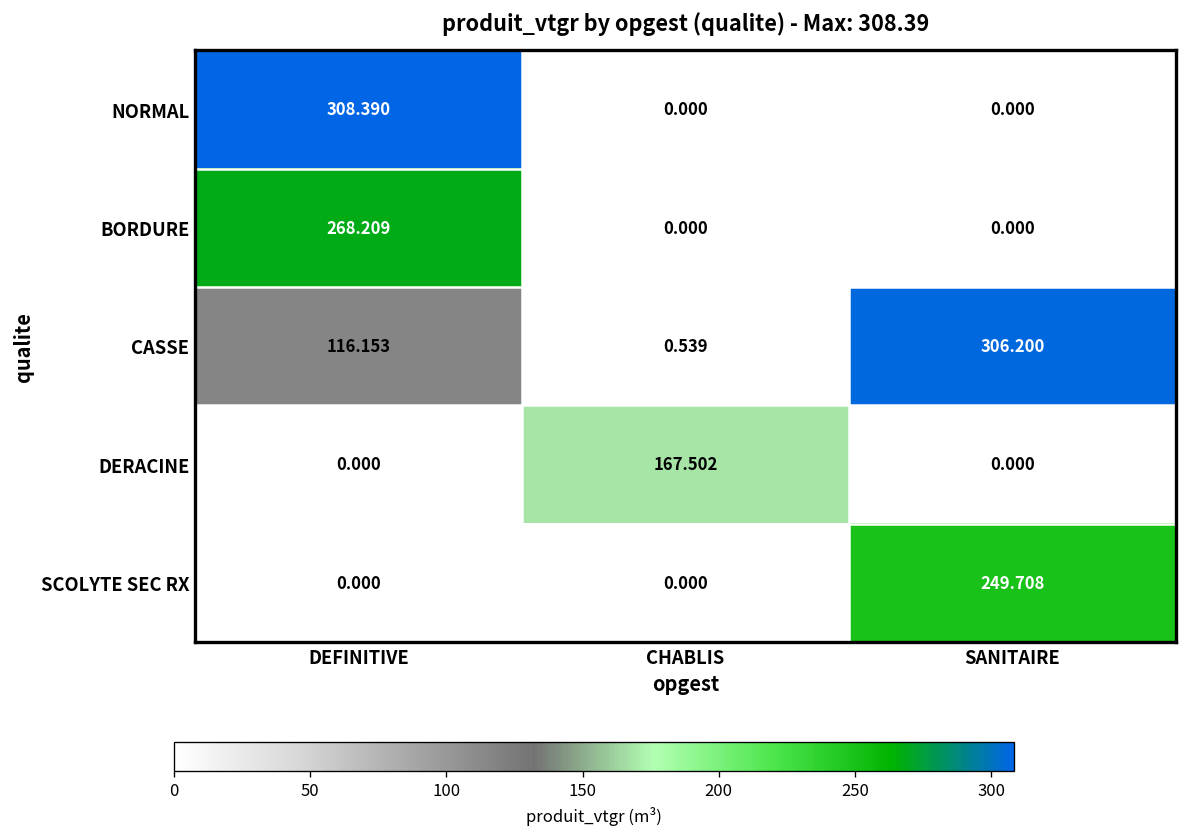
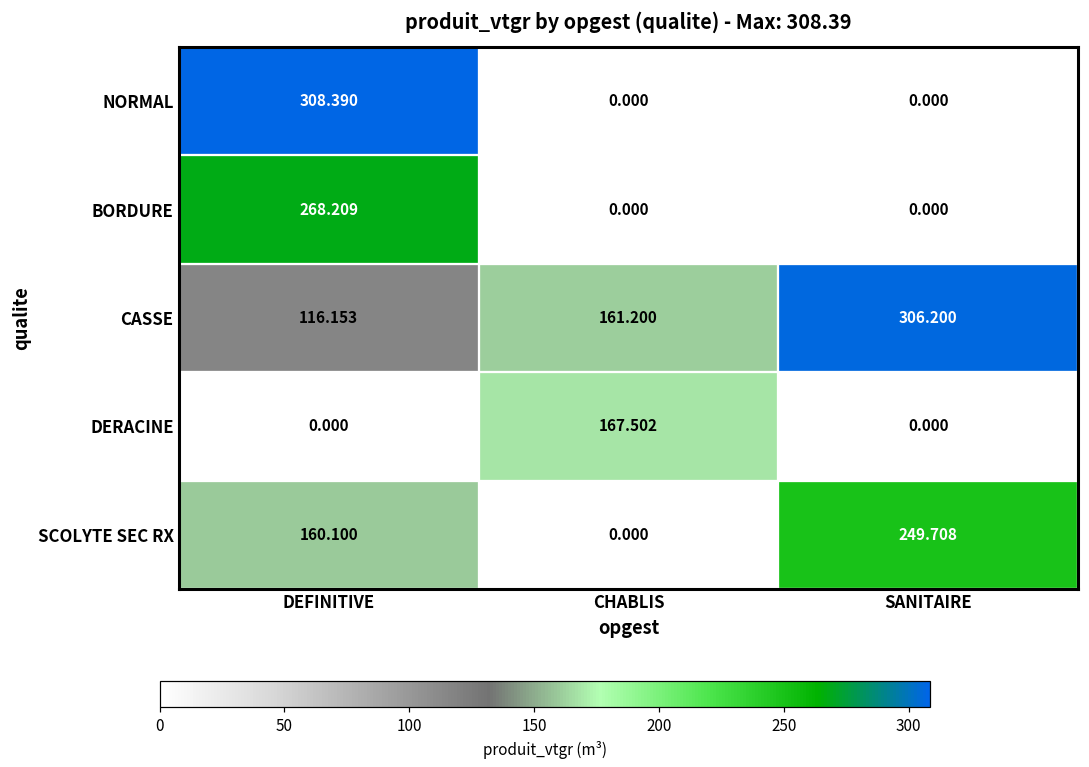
CASSE, CHABLIS: 0.539 -> 161.200
SCOLYTE SEC RX, DEFINITIVE: 0.000 -> 160.100
